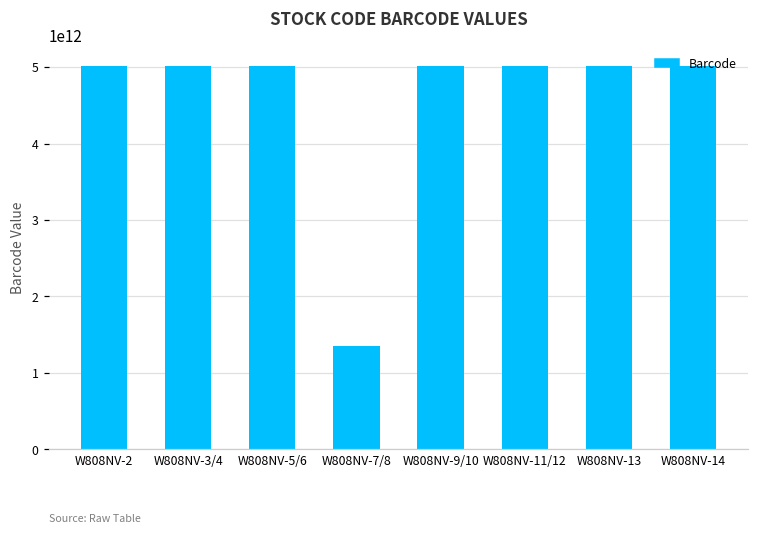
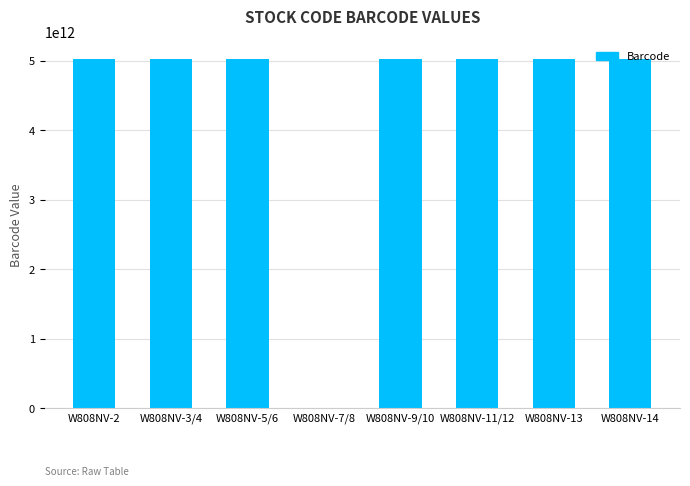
W808NV-7/8: 1300000000000 -> 0
